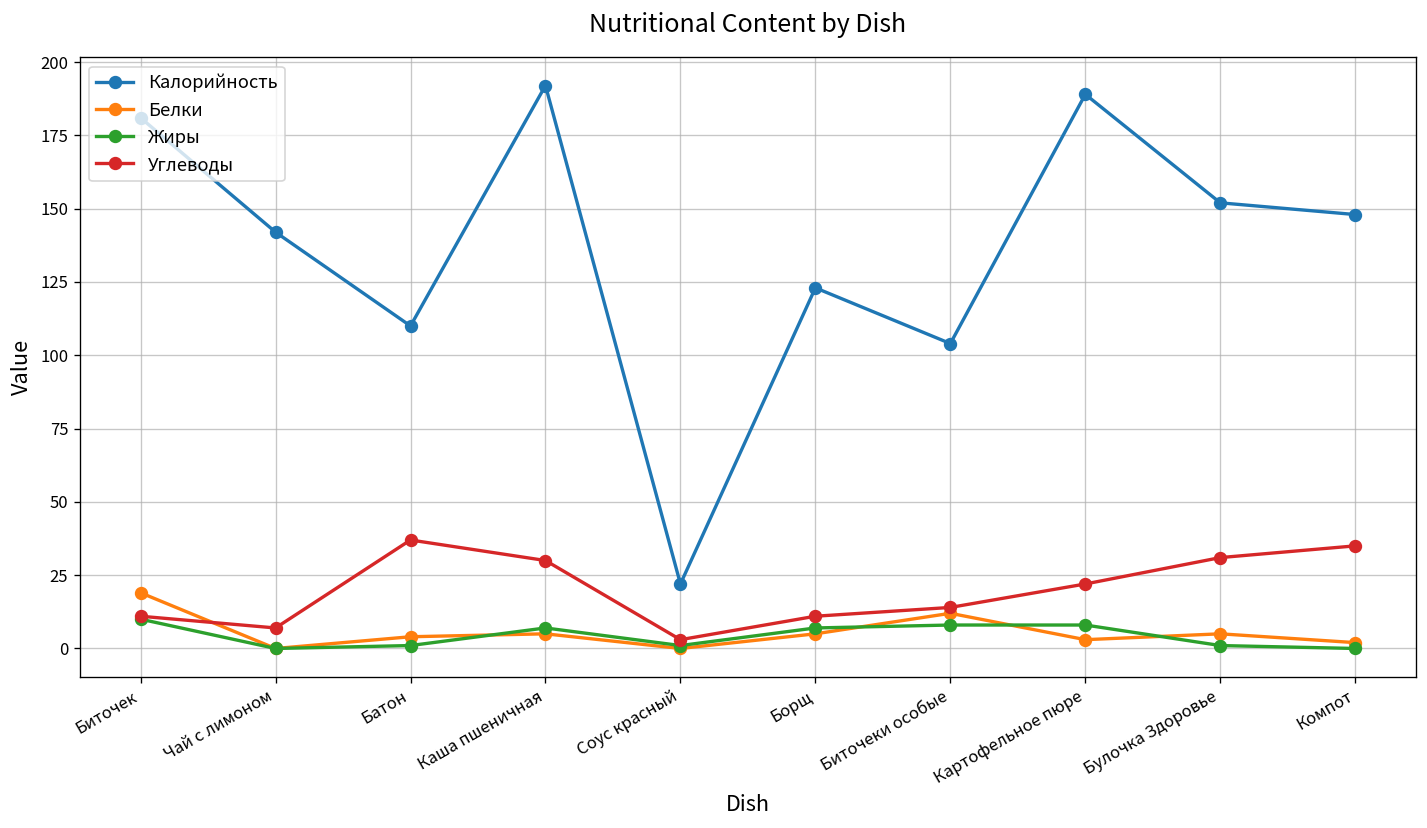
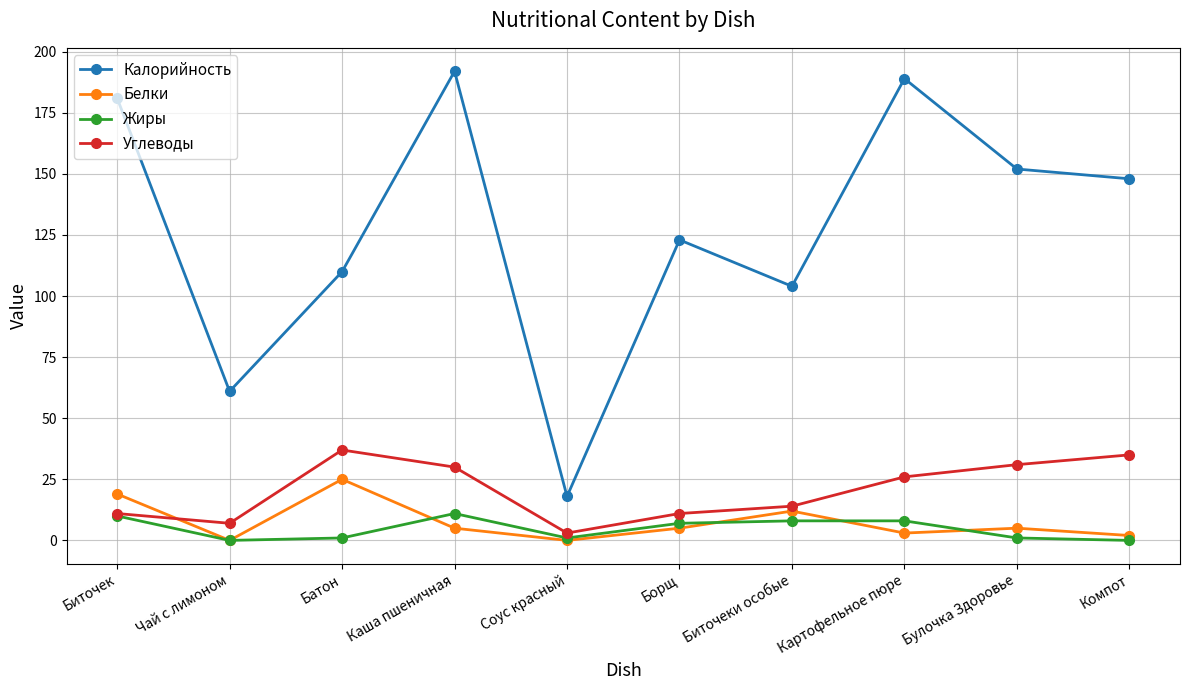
Калорийность, Чай с лимоном: 142 -> 61
Белки, Батон: 4 -> 25
Жиры, Каша пшеничная: 7 -> 11
Калорийность, Соус красный: 22 -> 18
Углеводы, Картофельное пюре: 22 -> 26
